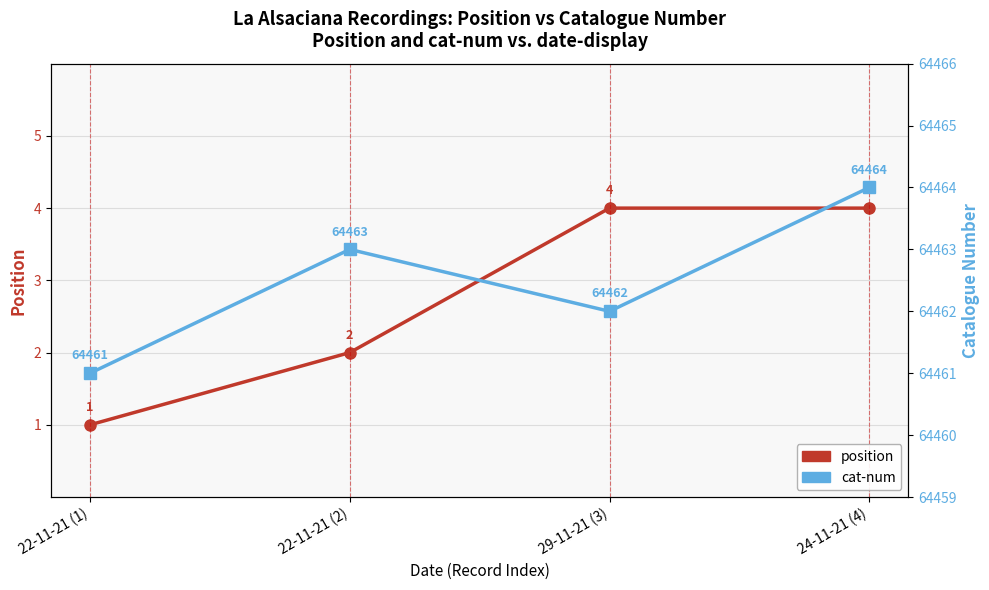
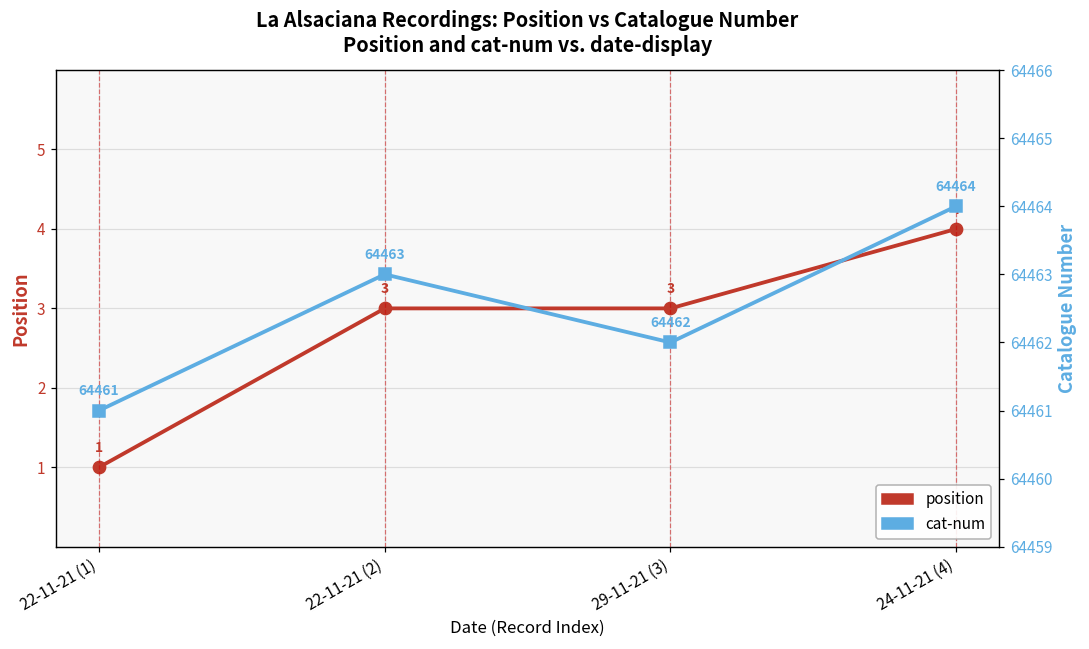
position, 22-11-21 (2): 2 -> 3
position, 29-11-21 (3): 4 -> 3
